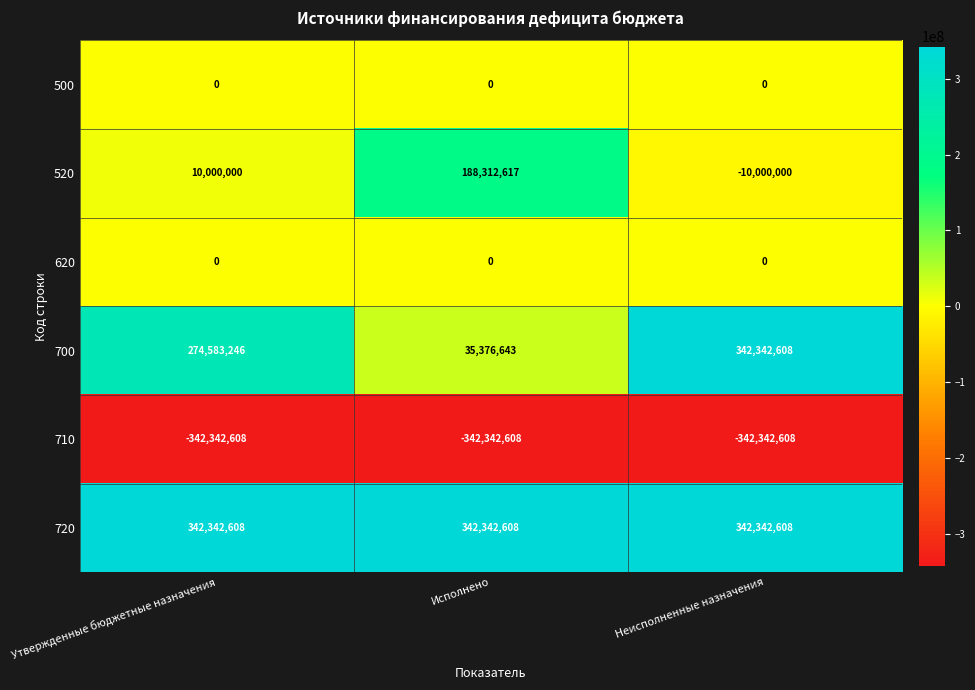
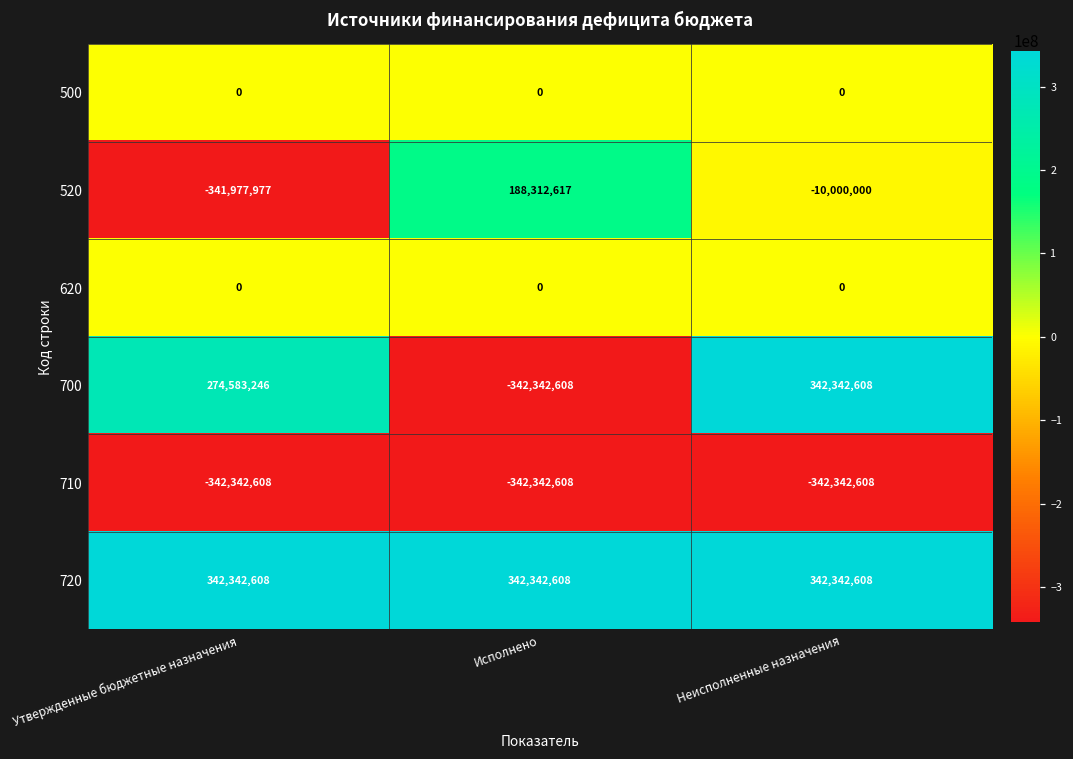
520, Утвержденные бюджетные назначения: 10,000,000 -> -341,977,977
700, Исполнено: 35,376,643 -> -342,342,608
